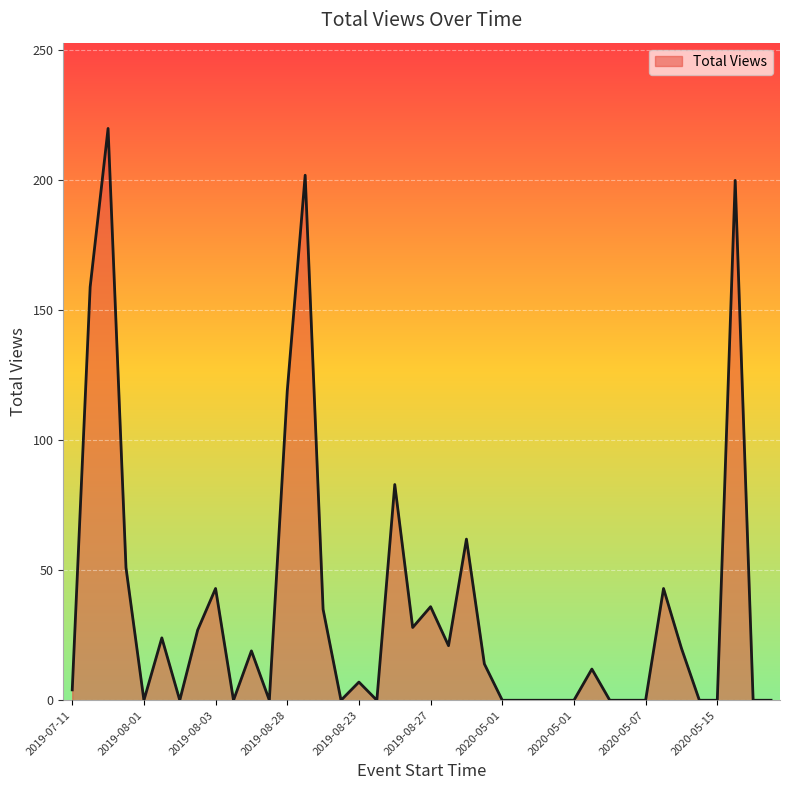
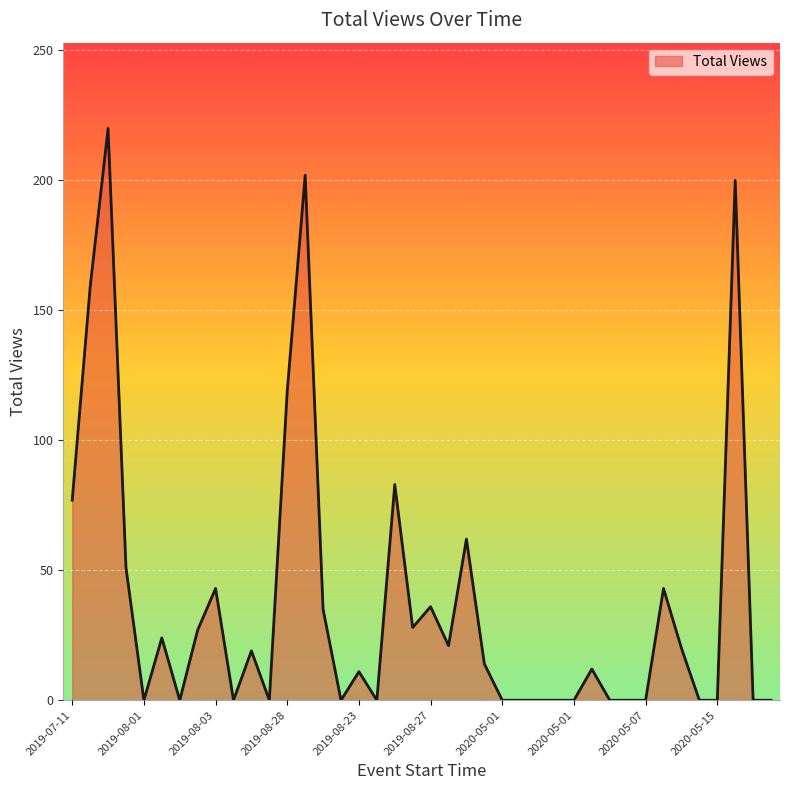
2019-07-11: 4 -> 77
2019-08-23: 7 -> 11
